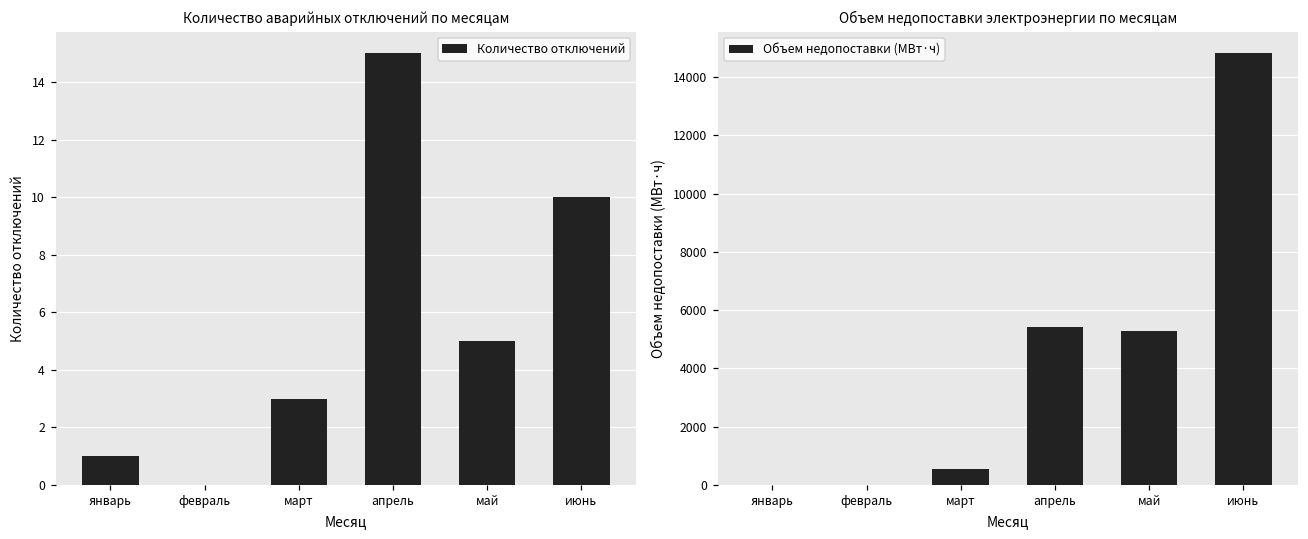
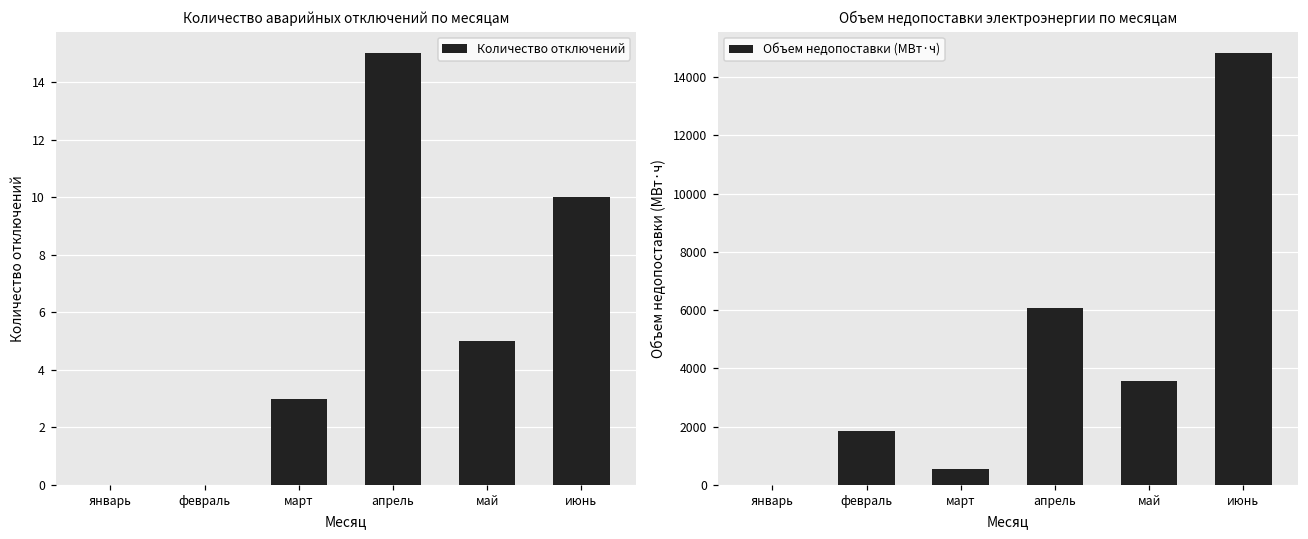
Количество аварийных отключений по месяцам, январь: 1 -> 0
Объем недопоставки электроэнергии по месяцам, февраль: 0 -> 1900
Объем недопоставки электроэнергии по месяцам, апрель: 5400 -> 6100
Объем недопоставки электроэнергии по месяцам, май: 5300 -> 3600
